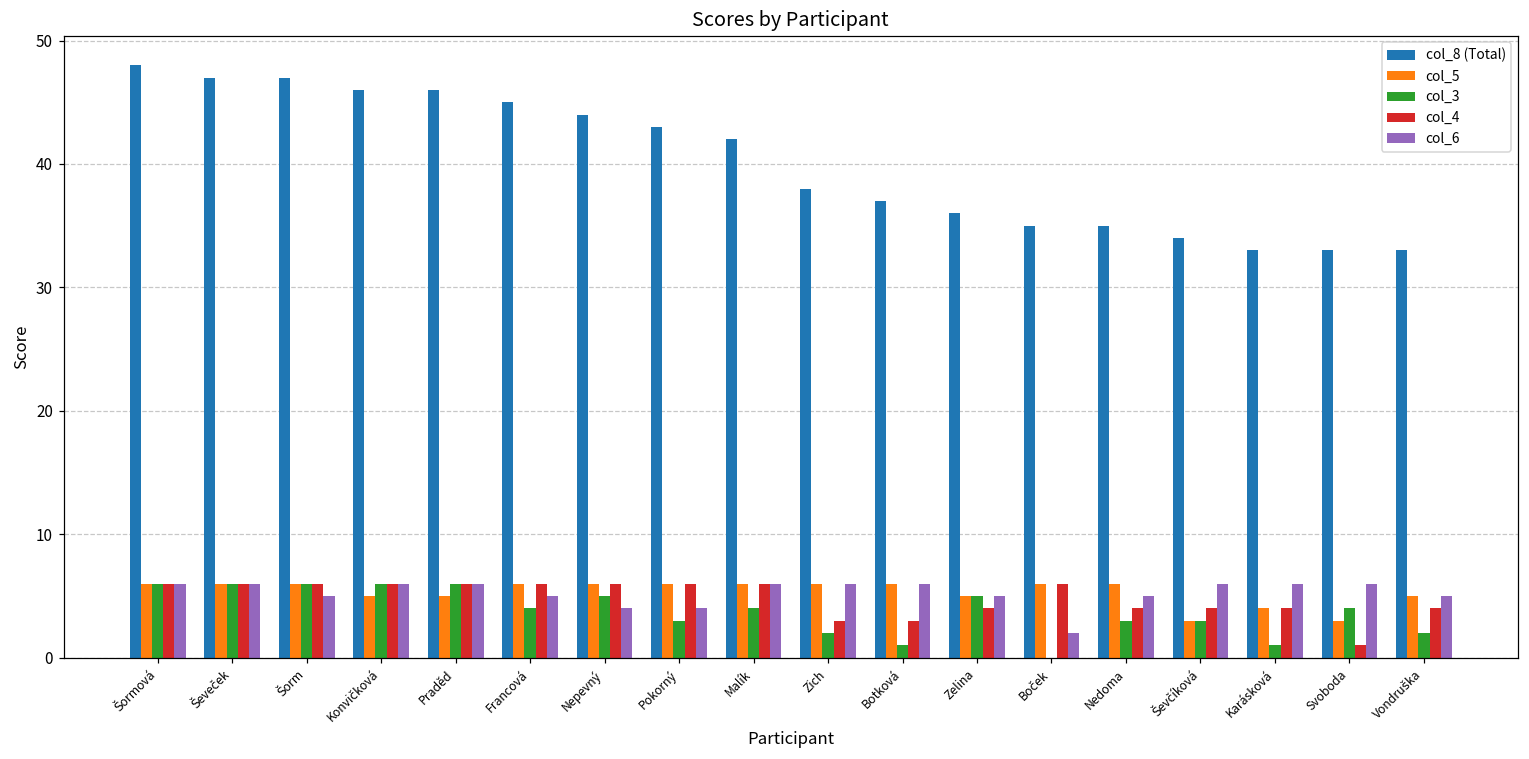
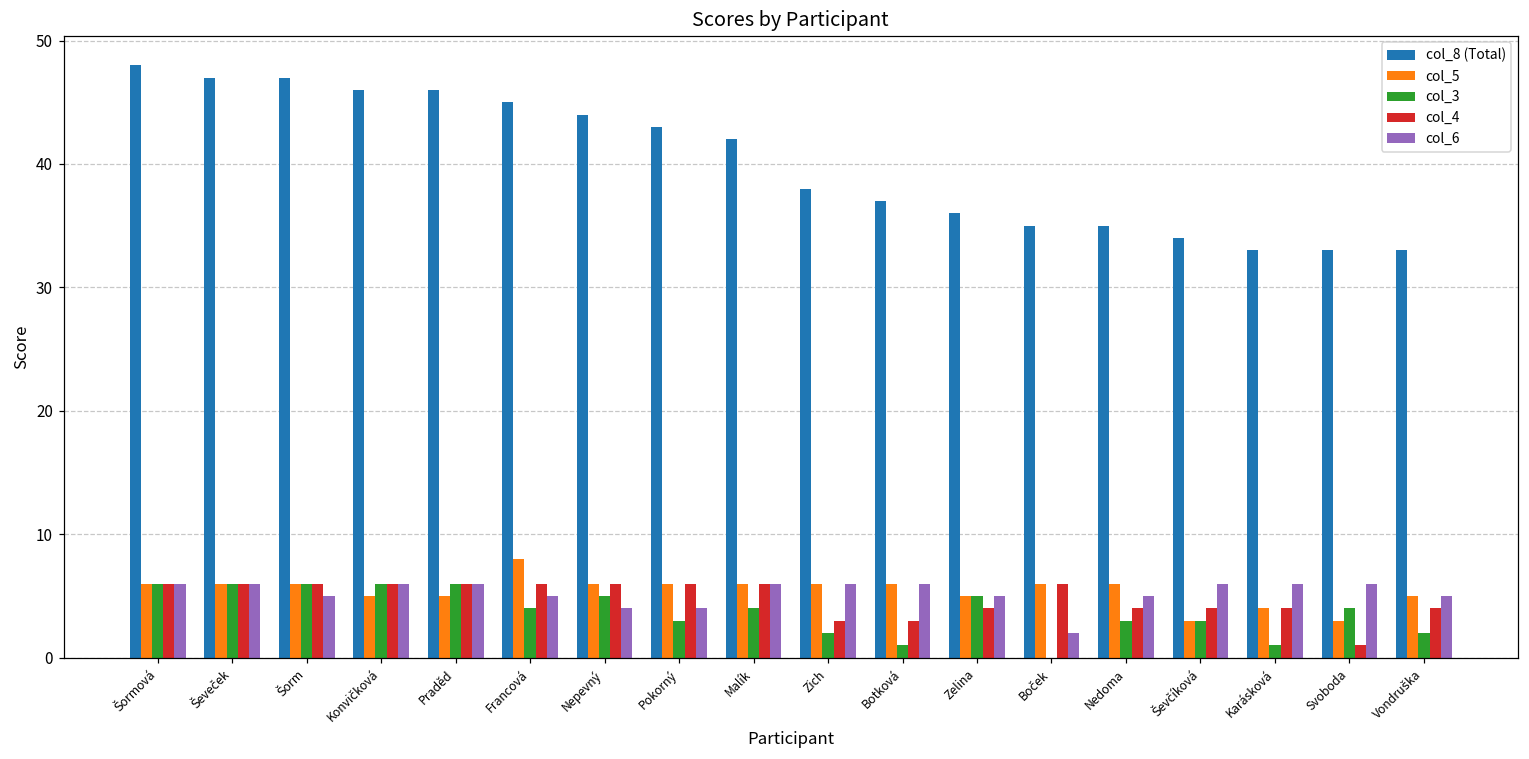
col_5, Francová: 6 -> 8
